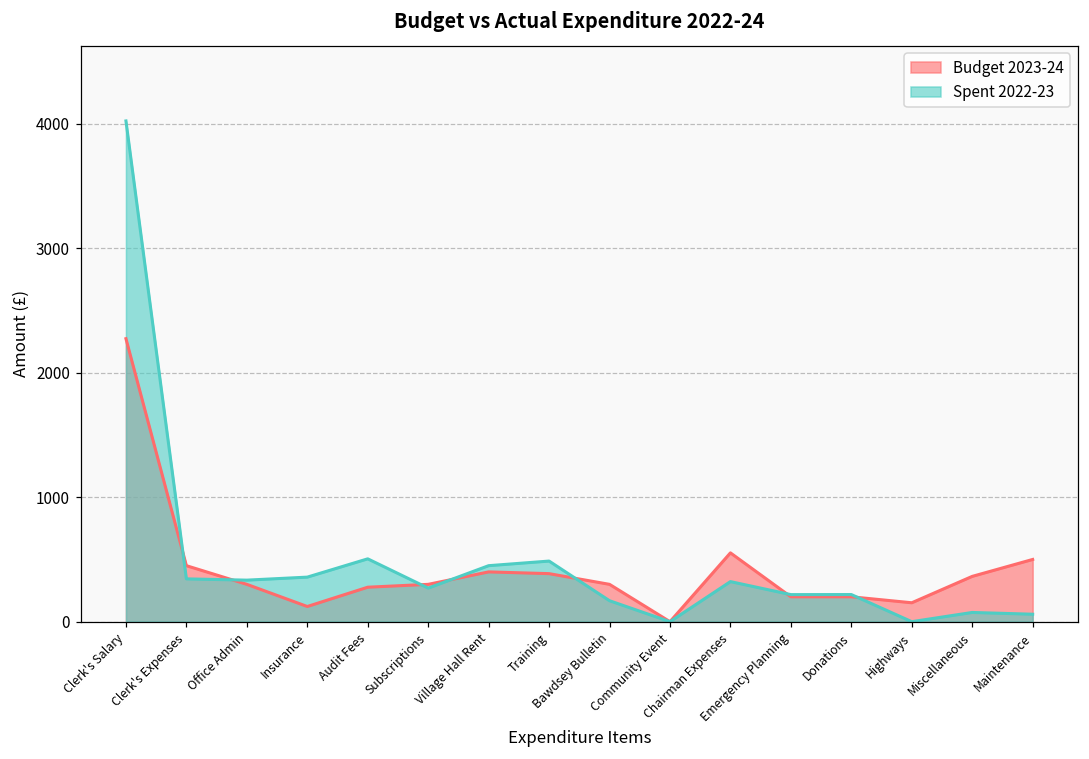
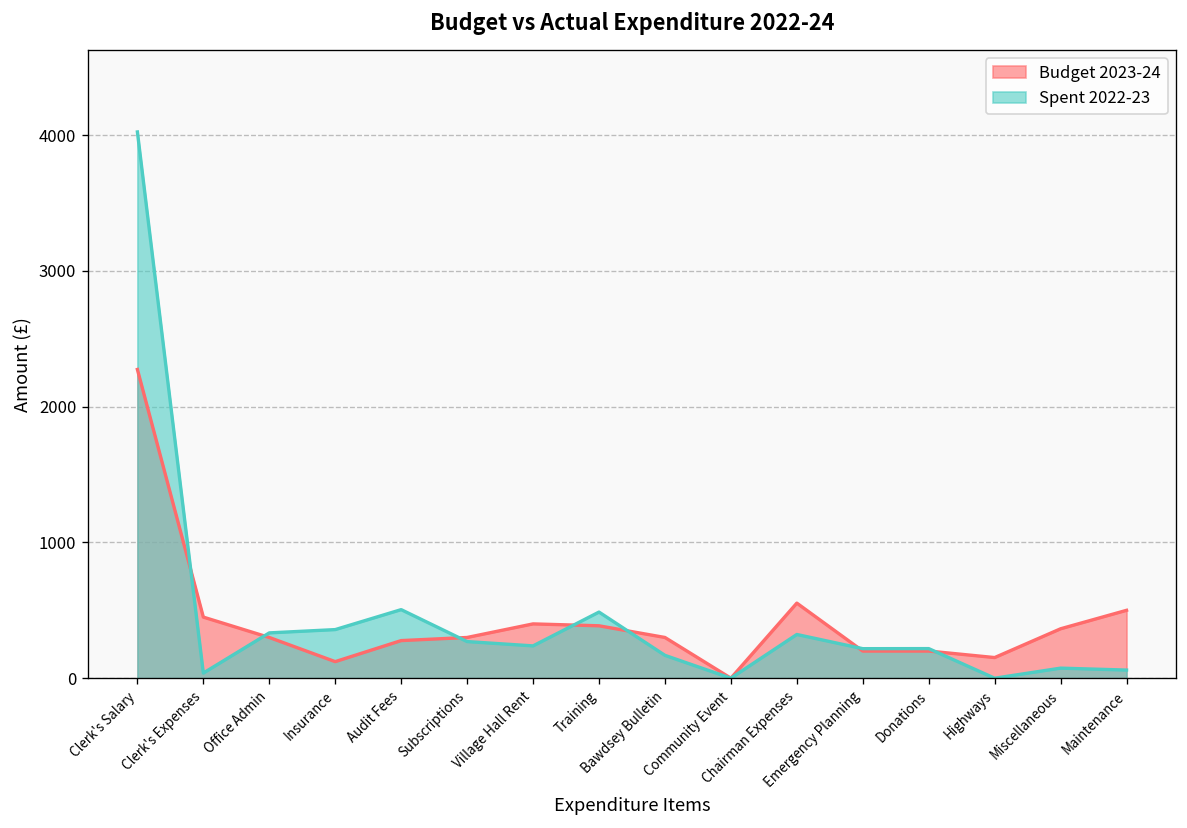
Spent 2022-23, Clerk's Expenses: 340 -> 40
Spent 2022-23, Village Hall Rent: 450 -> 240
